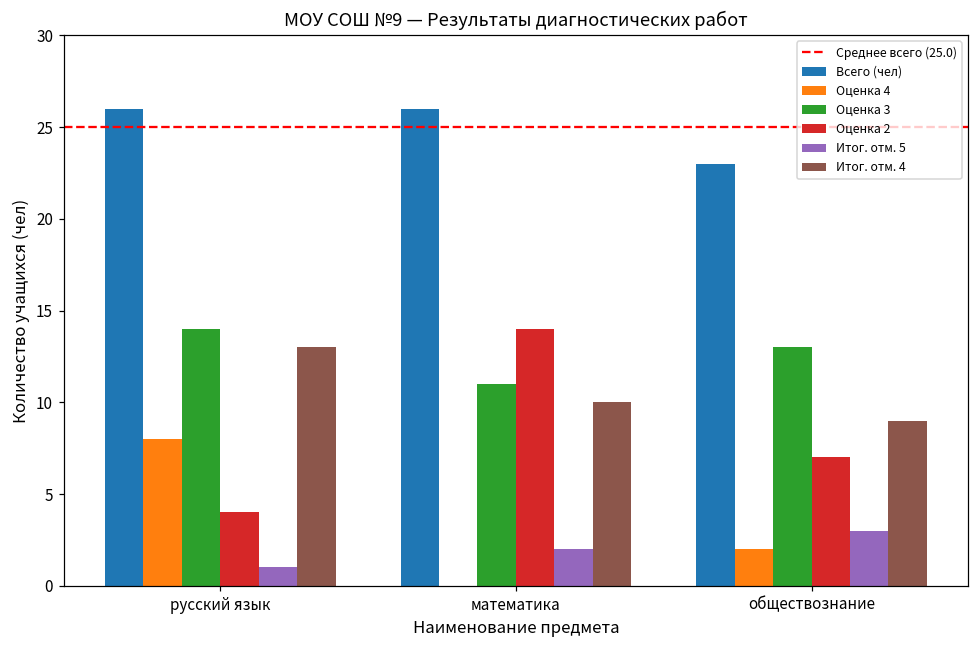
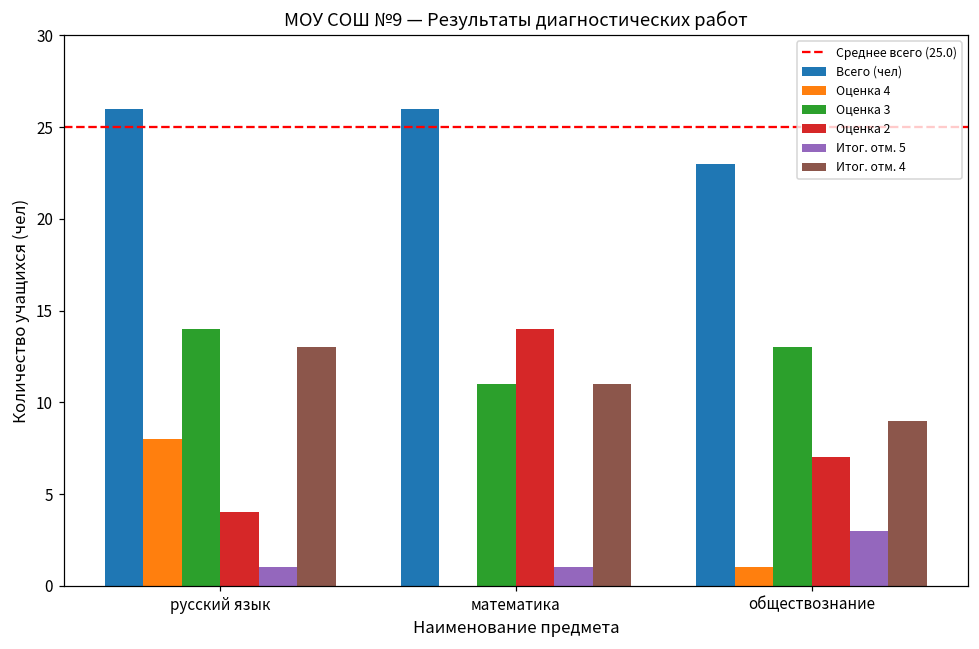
Итог. отм. 5, математика: 2 -> 1
Итог. отм. 4, математика: 10 -> 11
Оценка 4, обществознание: 2 -> 1
